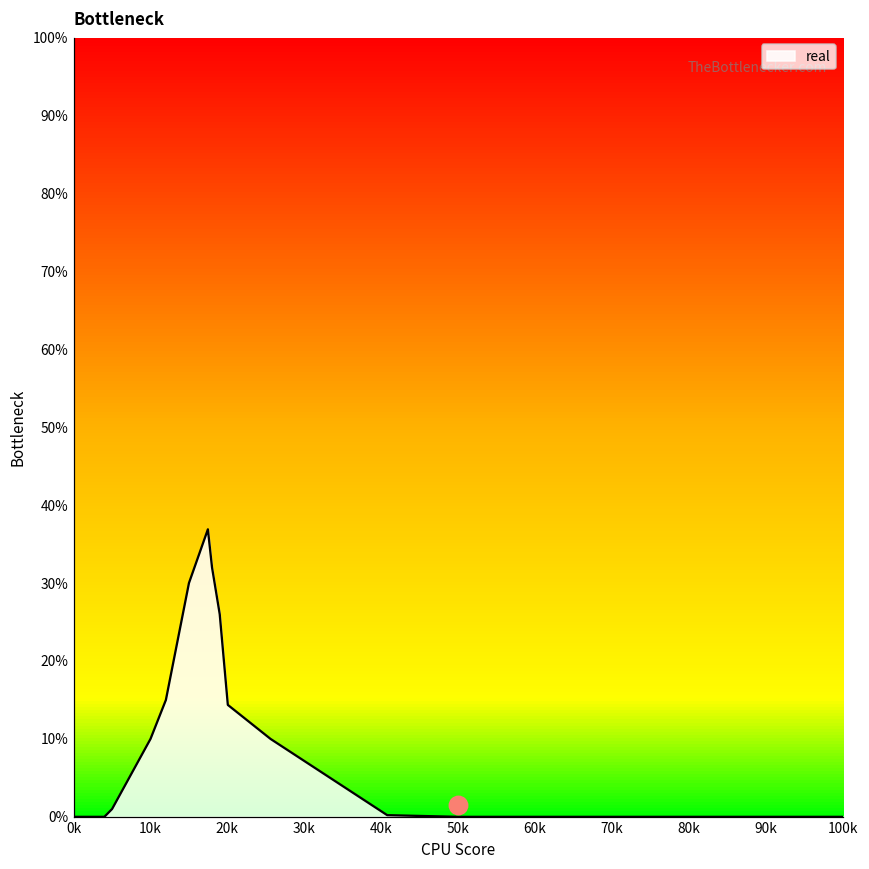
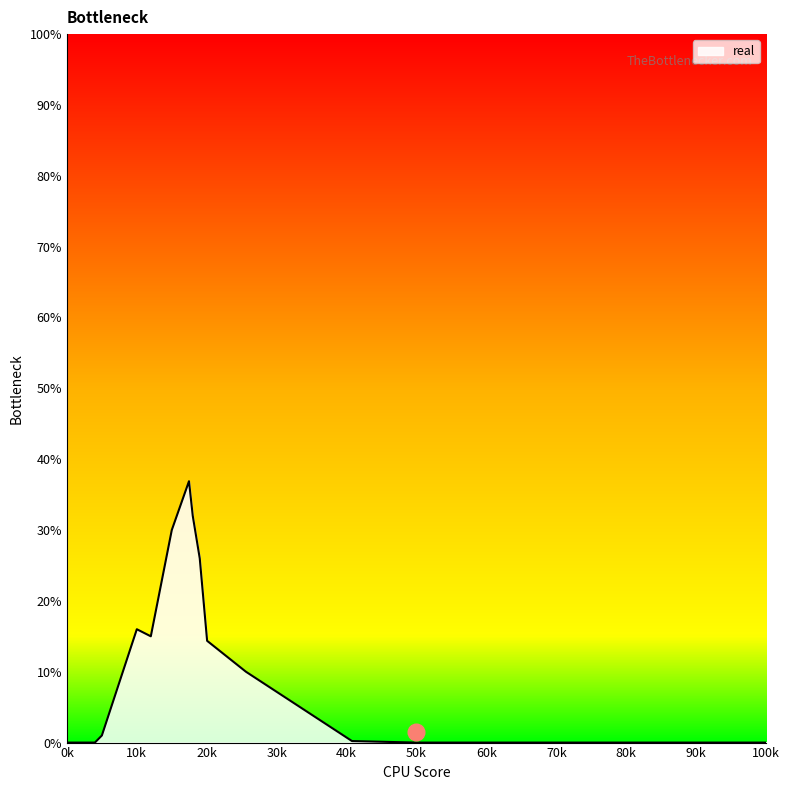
real, 10k: 10% -> 16%
